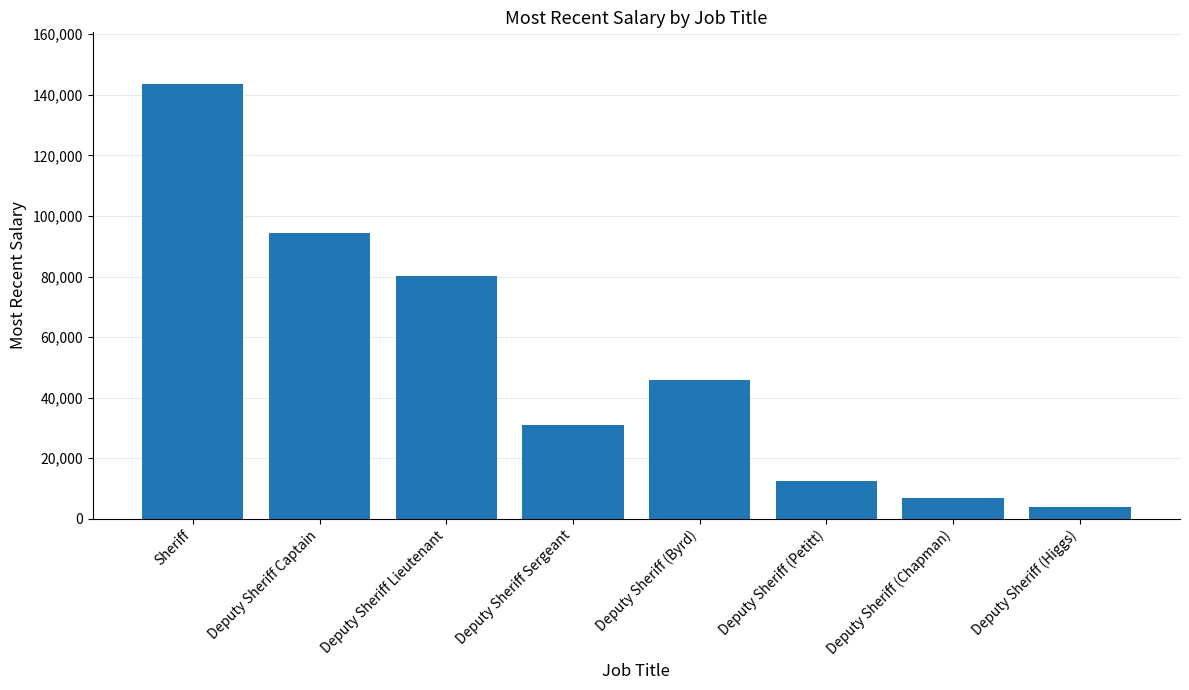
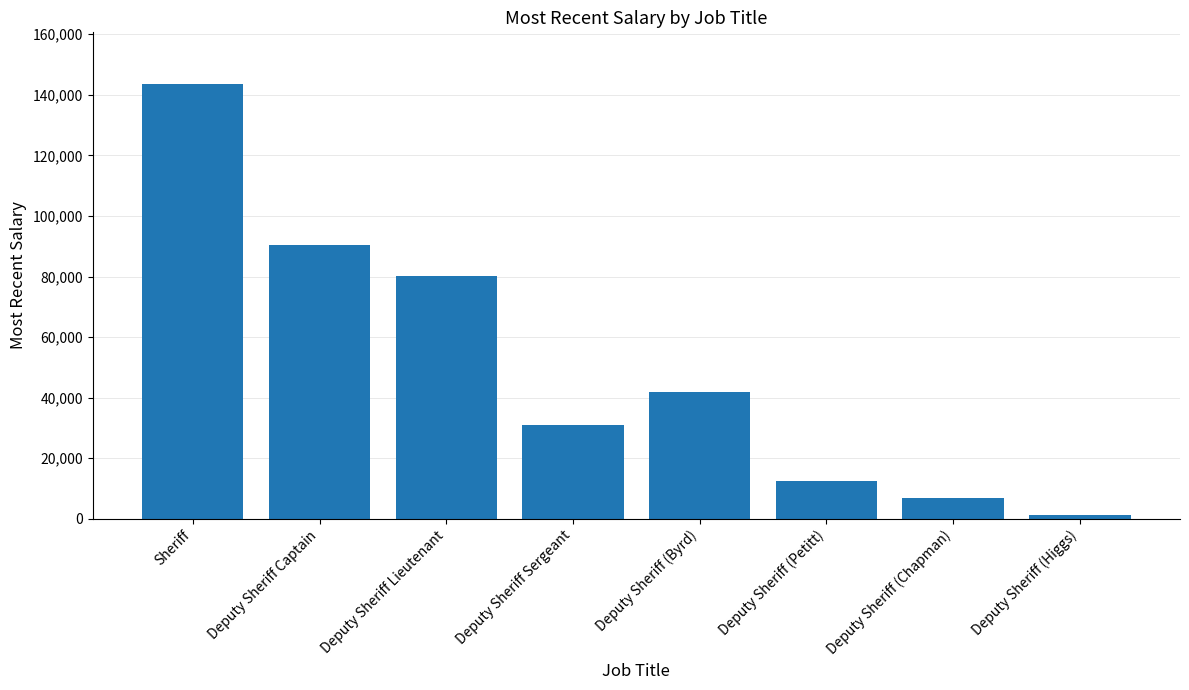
Deputy Sheriff Captain: 94,000 -> 90,000
Deputy Sheriff (Byrd): 46,000 -> 42,000
Deputy Sheriff (Higgs): 4,000 -> 1,000
